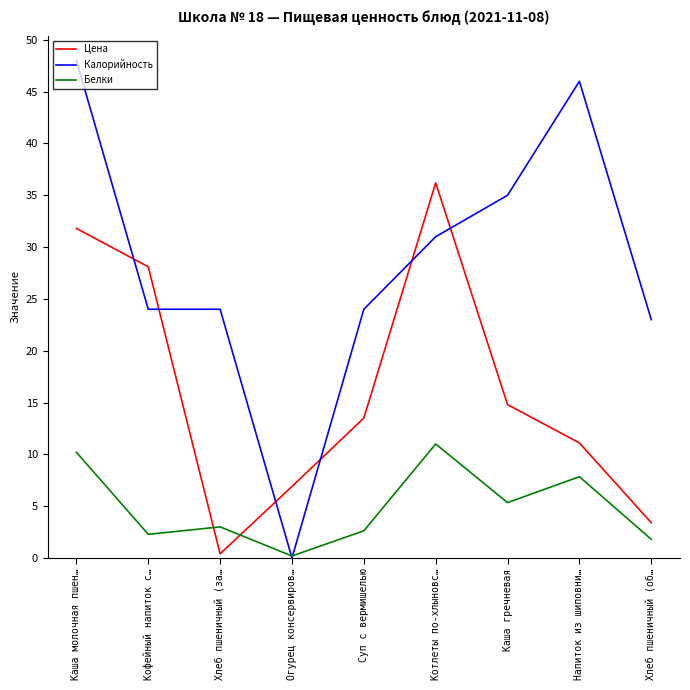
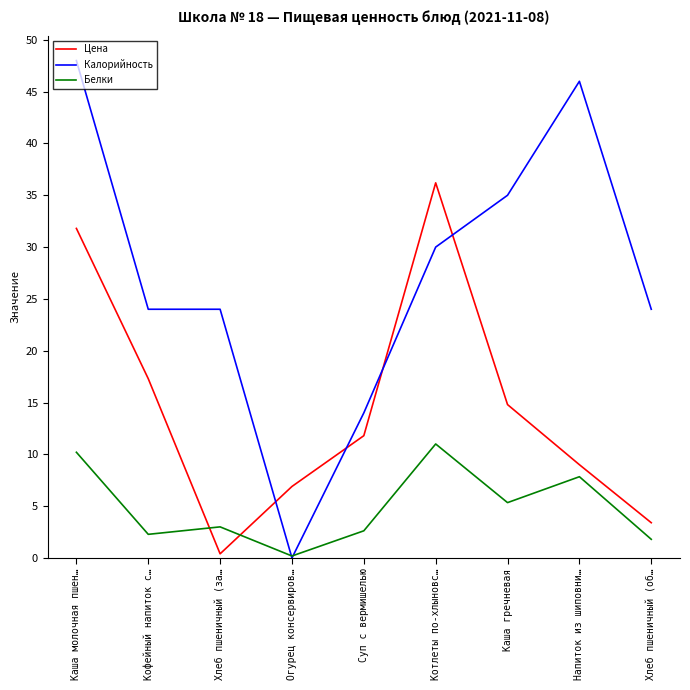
Цена, Кофейный напиток с…: 28.1 -> 17.3
Цена, Суп с вермишелью: 13.5 -> 11.8
Калорийность, Суп с вермишелью: 24 -> 14
Калорийность, Котлеты по-хлыновс…: 31 -> 30
Цена, Напиток из шиповни…: 11.1 -> 9.0
Калорийность, Хлеб пшеничный (об…: 23 -> 24
